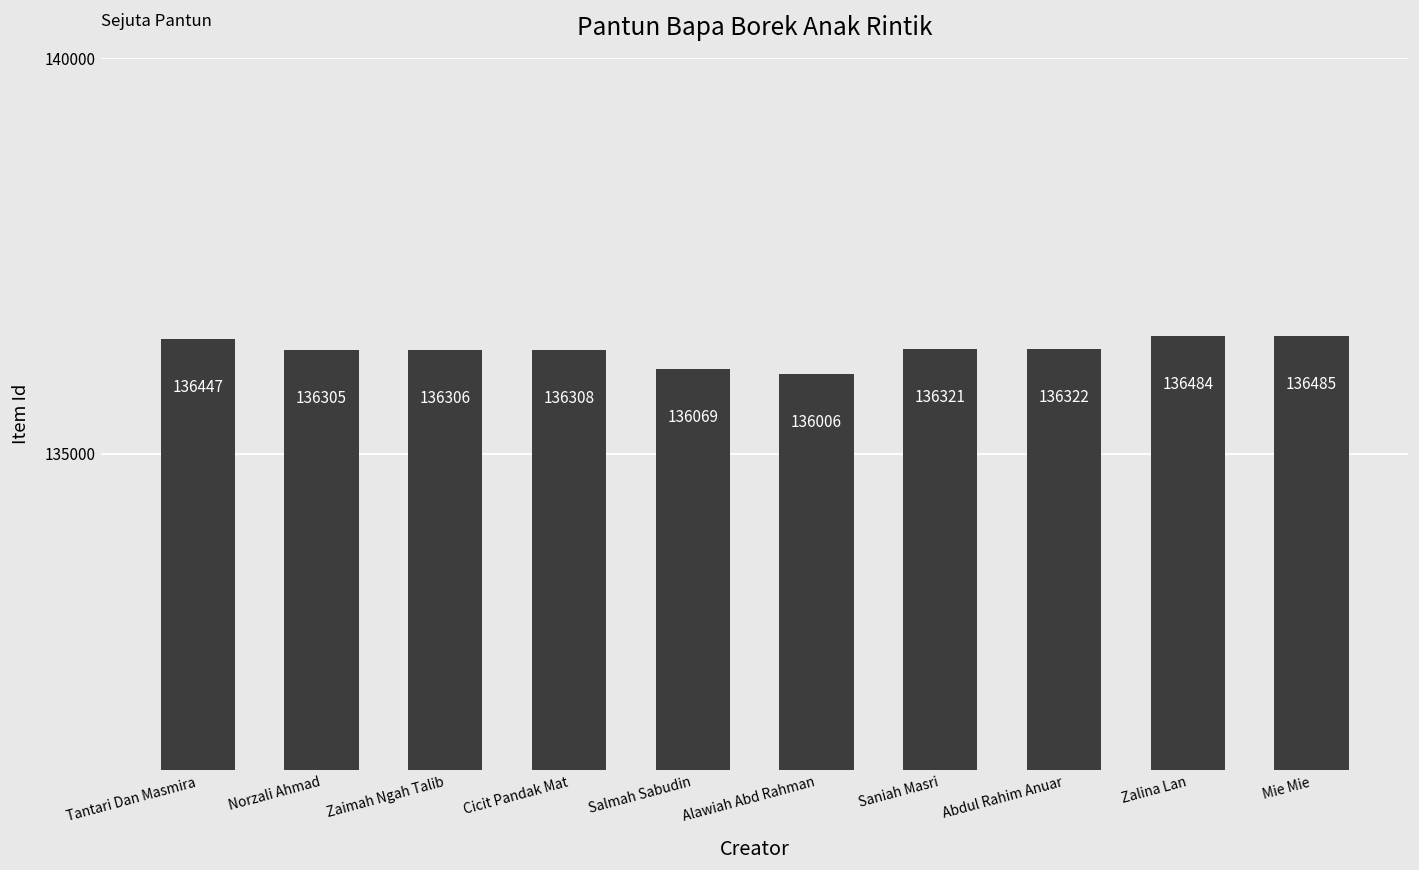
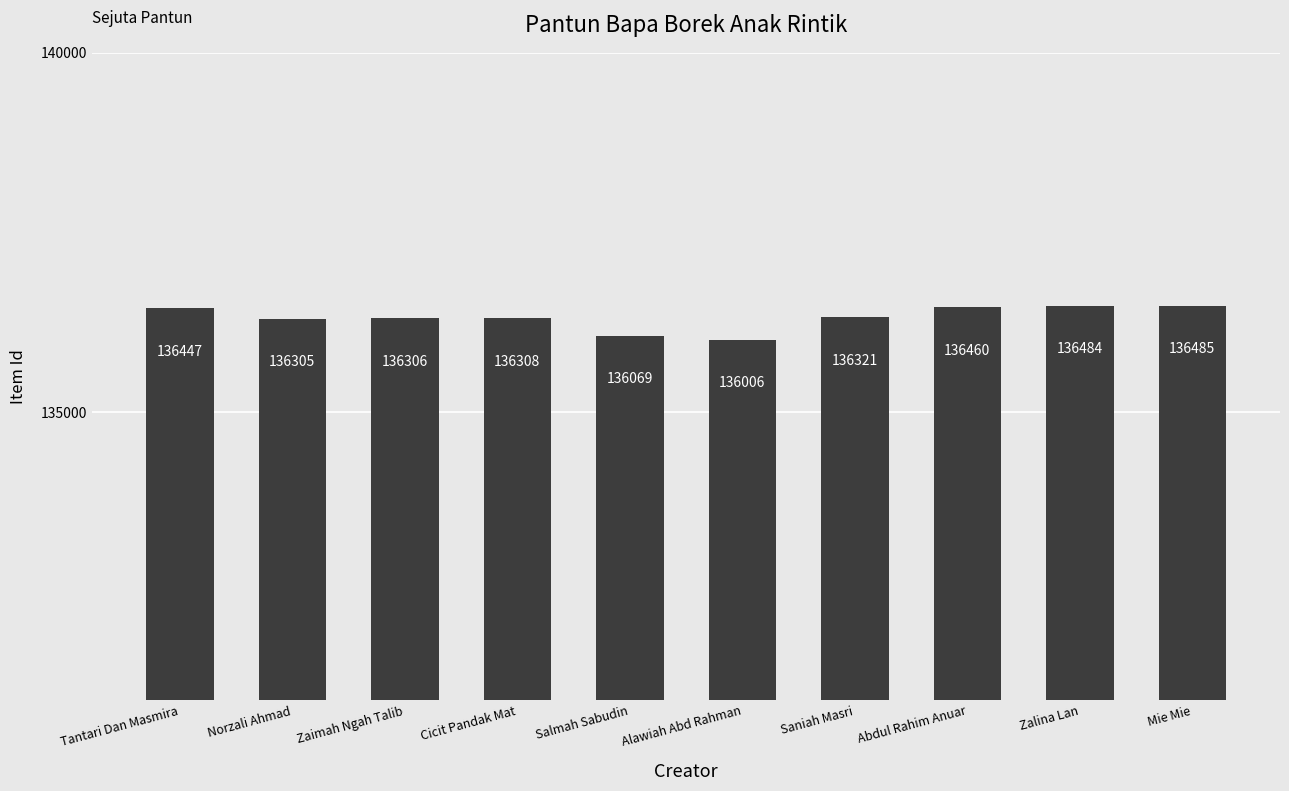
Abdul Rahim Anuar: 136322 -> 136460
